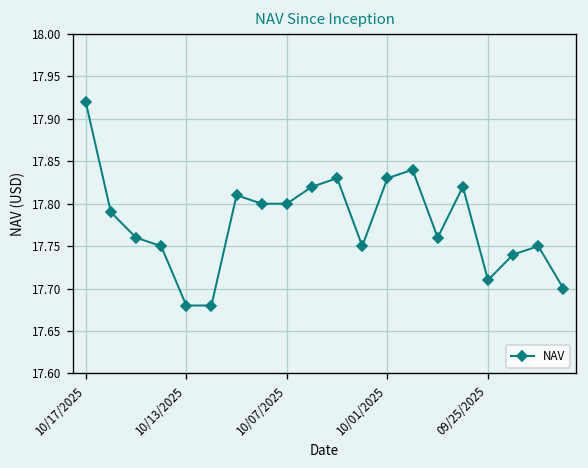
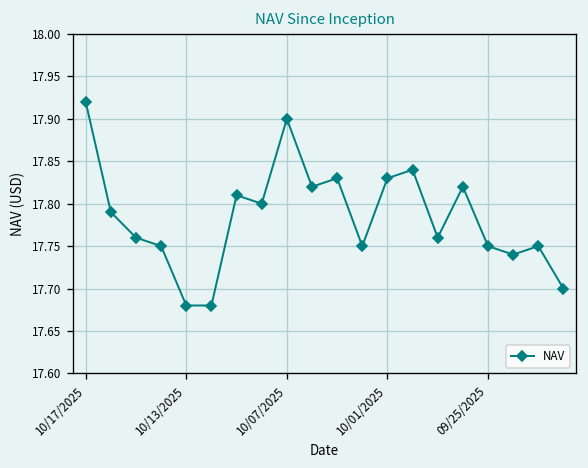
10/07/2025: 17.8 -> 17.9
09/25/2025: 17.71 -> 17.75
